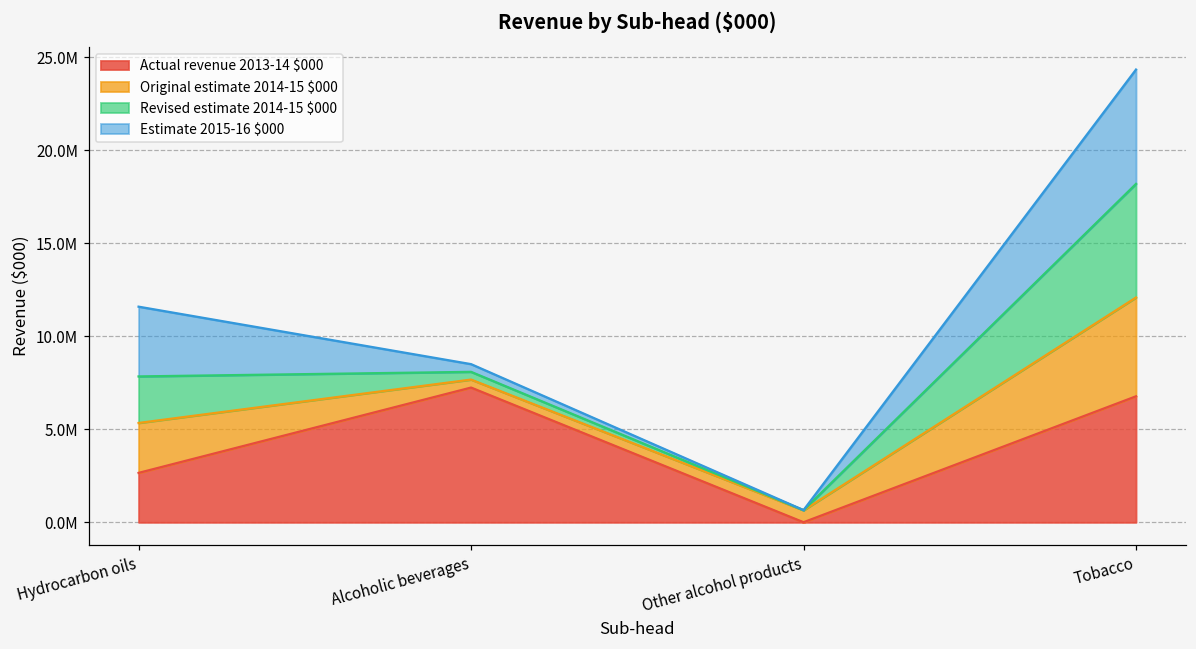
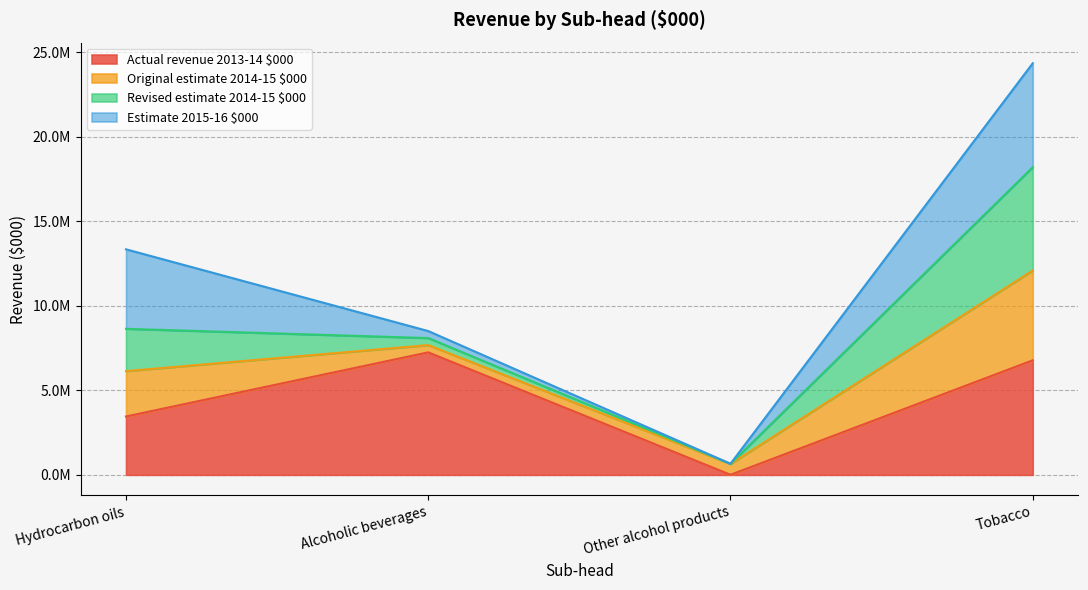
Actual revenue 2013-14 $000, Hydrocarbon oils: 2700000 -> 3500000
Estimate 2015-16 $000, Hydrocarbon oils: 3700000 -> 4700000
